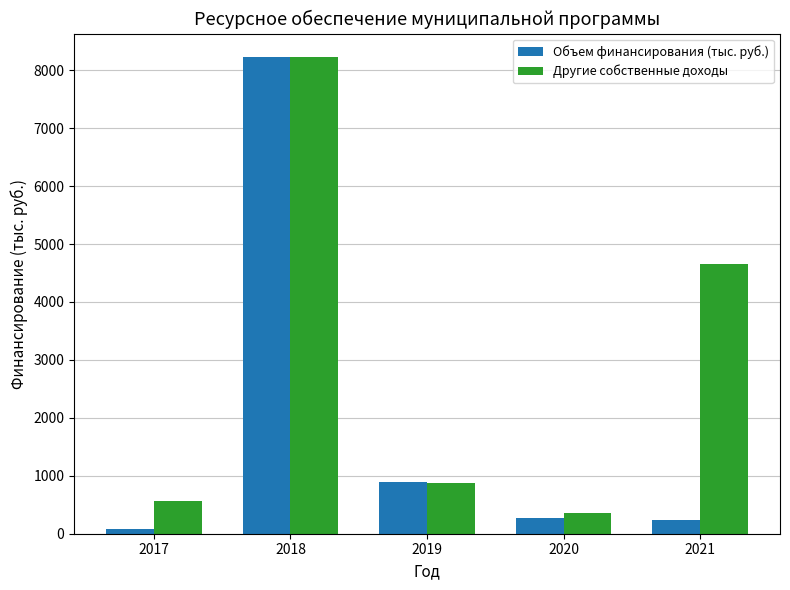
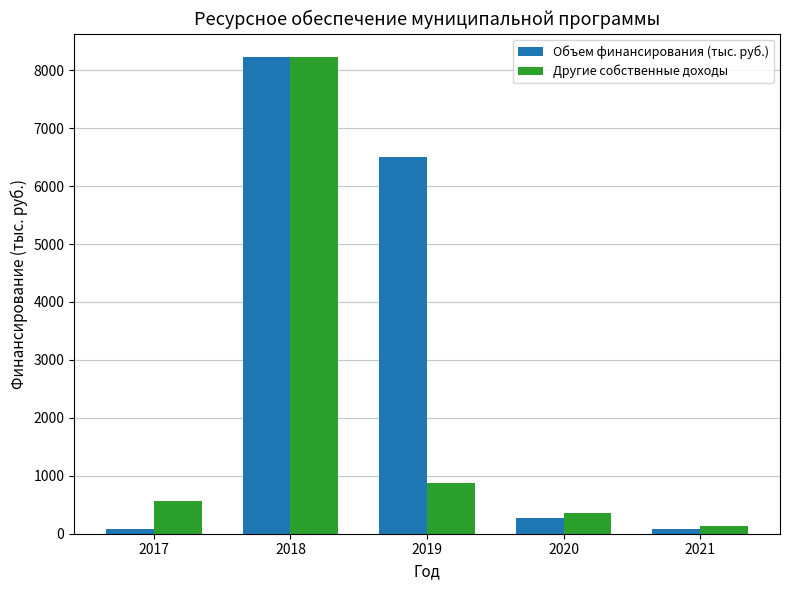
Объем финансирования (тыс. руб.), 2019: 900 -> 6500
Объем финансирования (тыс. руб.), 2021: 200 -> 100
Другие собственные доходы, 2021: 4700 -> 100
